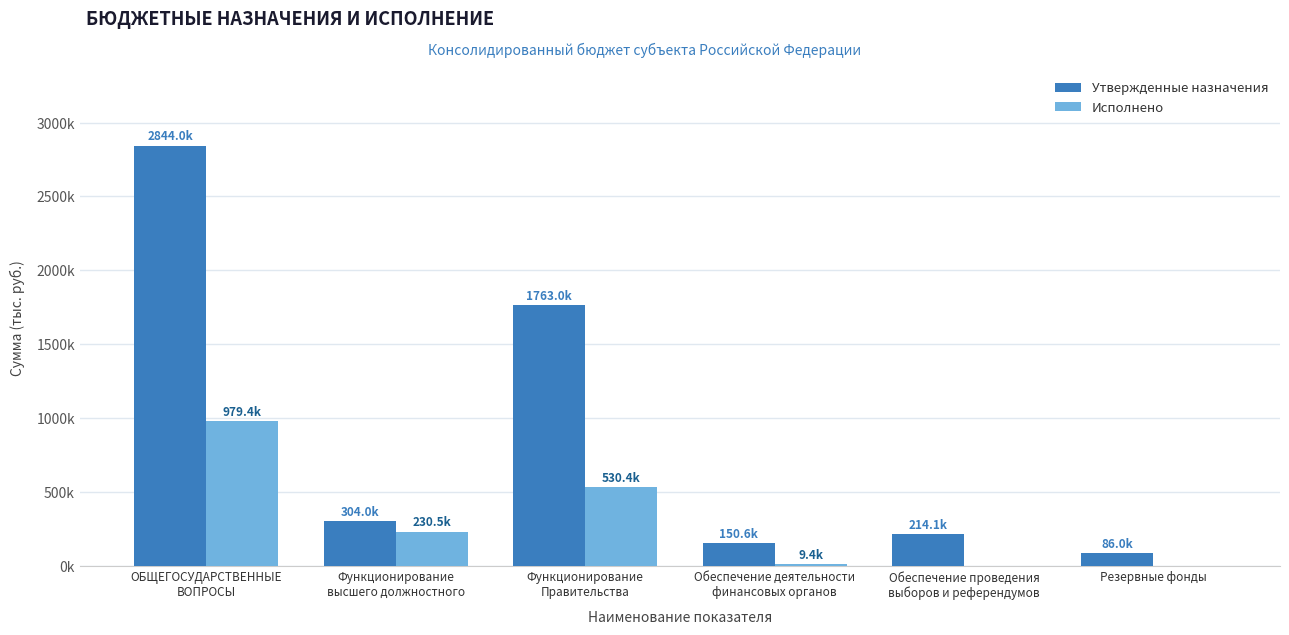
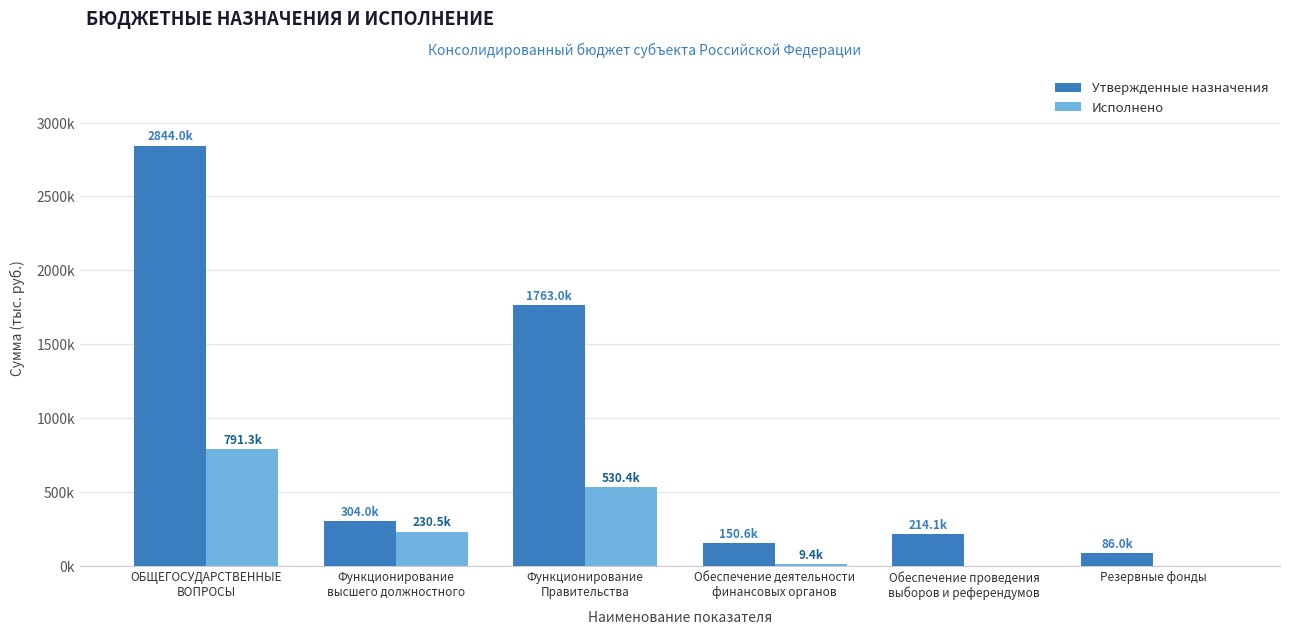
Исполнено, ОБЩЕГОСУДАРСТВЕННЫЕ ВОПРОСЫ: 979.4k -> 791.3k
